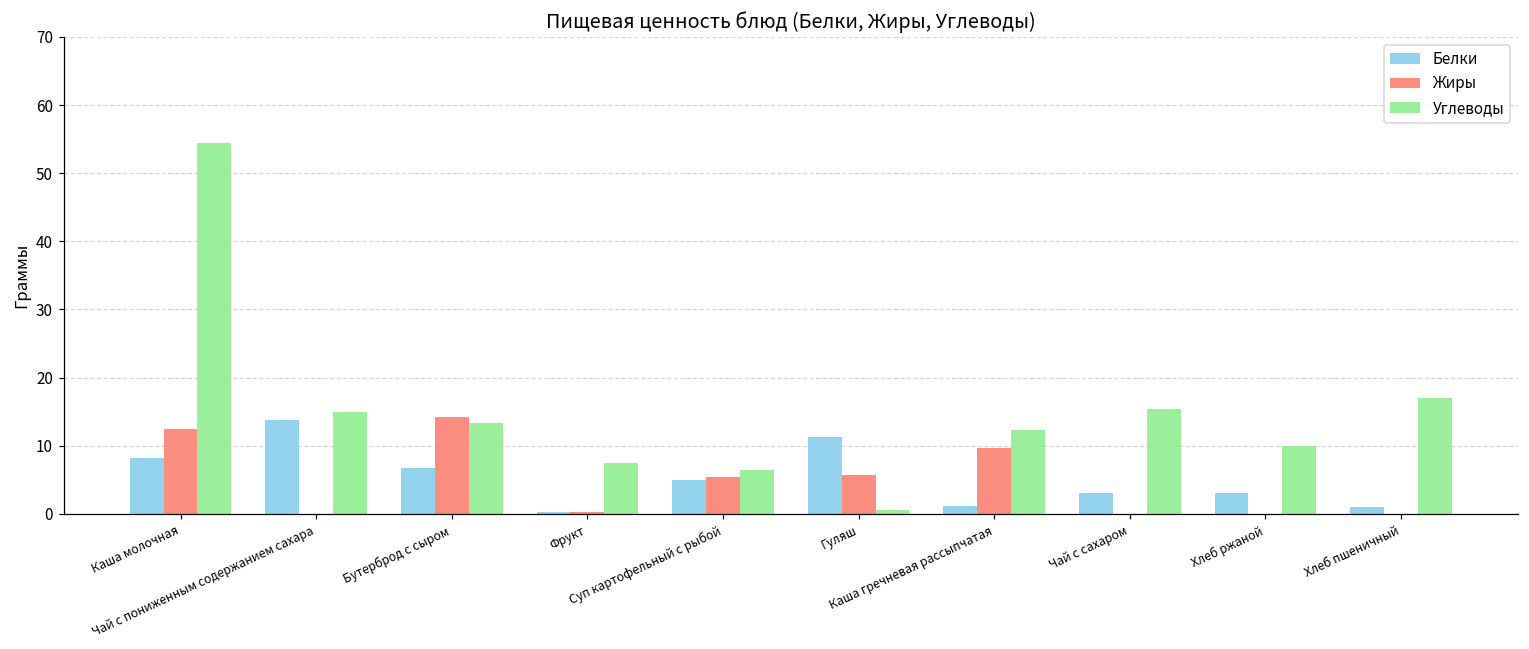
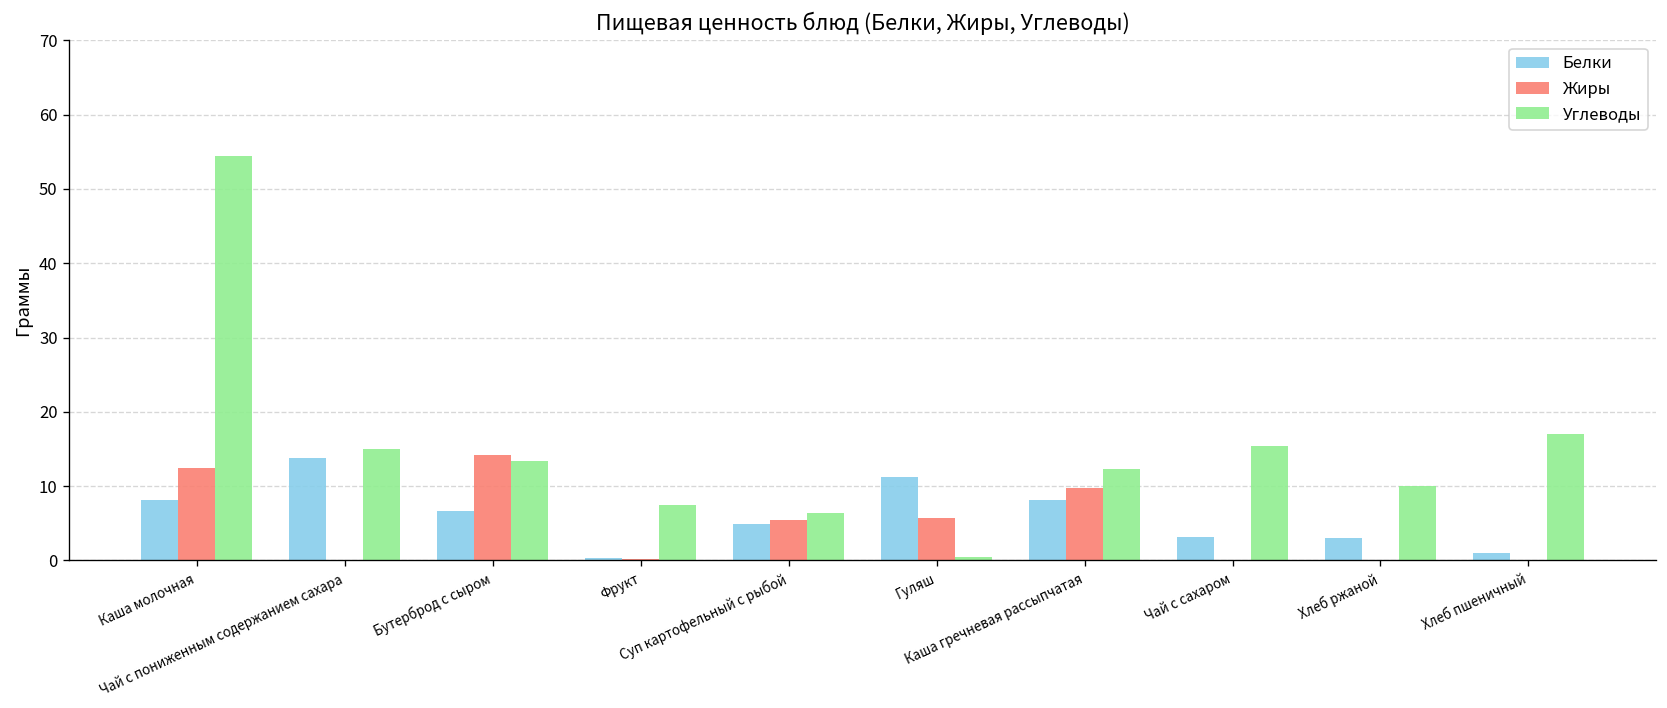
Белки, Каша гречневая рассыпчатая: 1 -> 8
